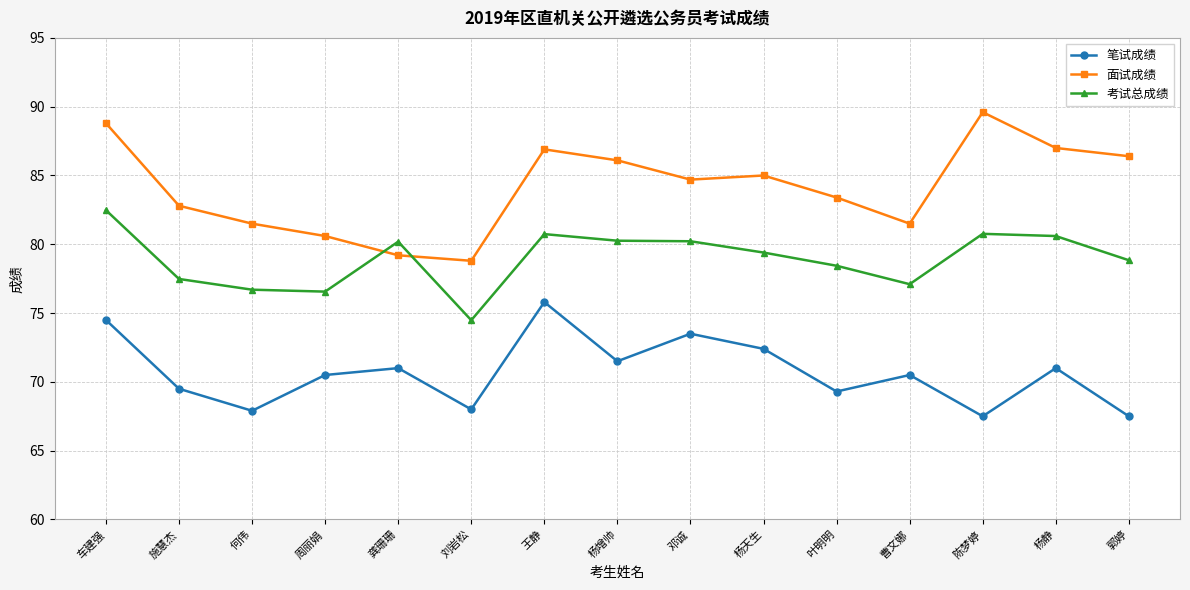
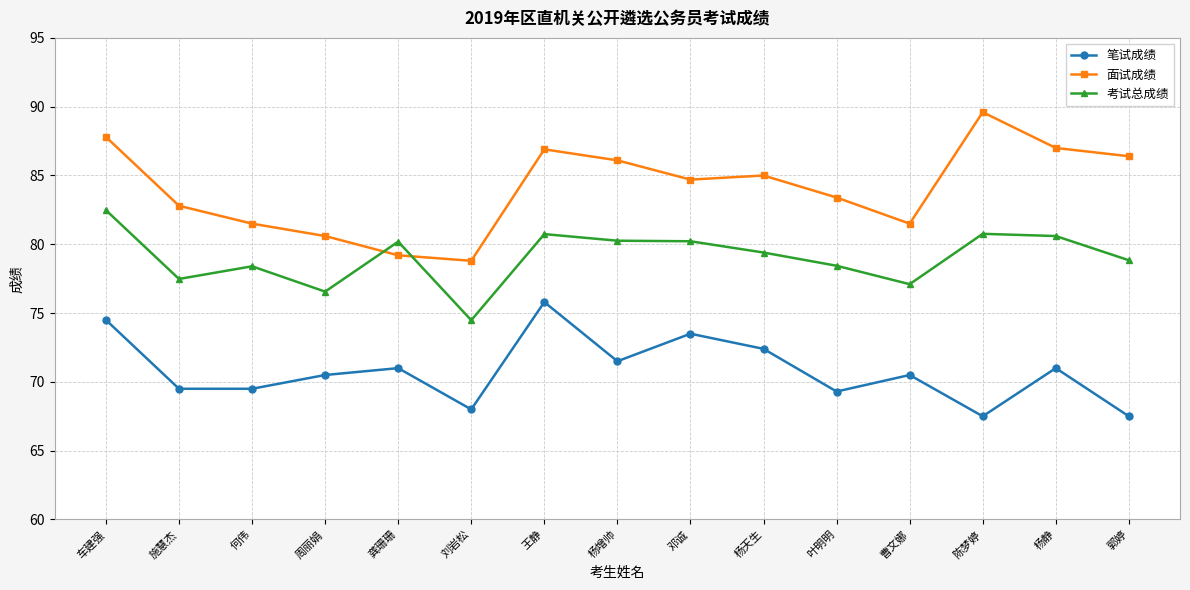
面试成绩, 车建强: 88.8 -> 87.8
笔试成绩, 何伟: 67.9 -> 69.5
考试总成绩, 何伟: 76.7 -> 78.4
